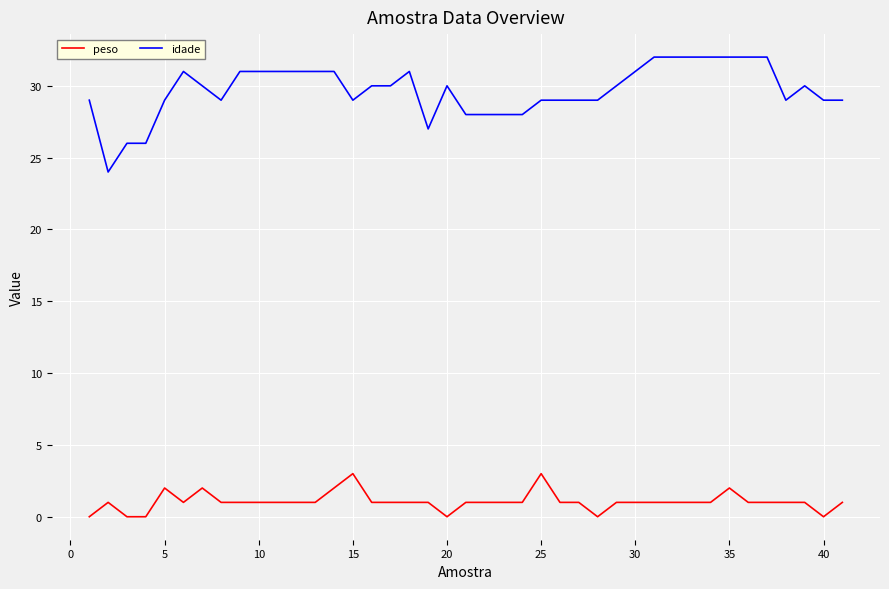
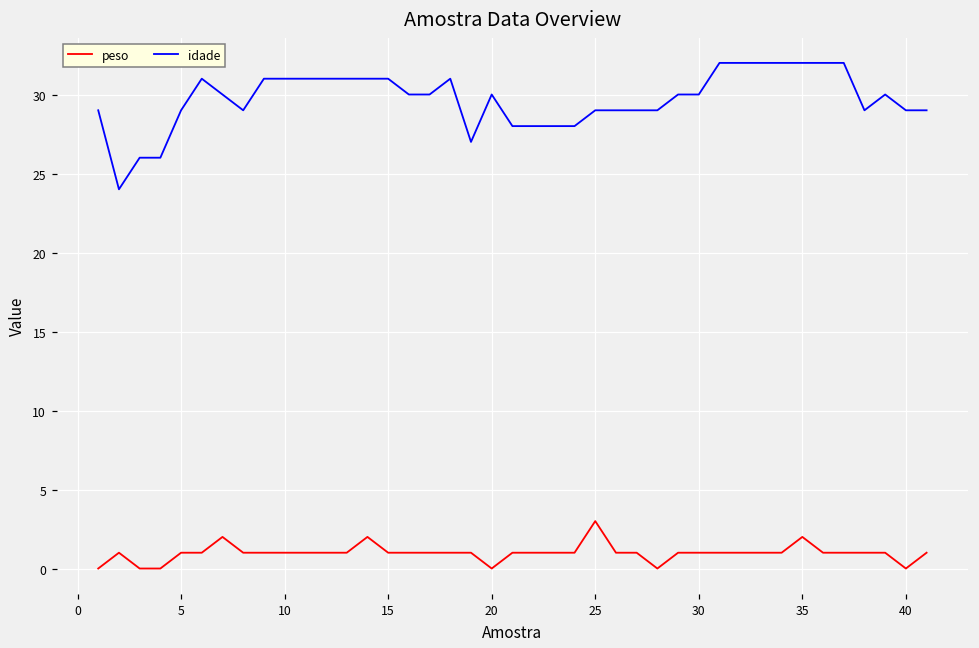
peso, 5: 2 -> 1
peso, 15: 3 -> 1
idade, 15: 29 -> 31
idade, 30: 31 -> 30
